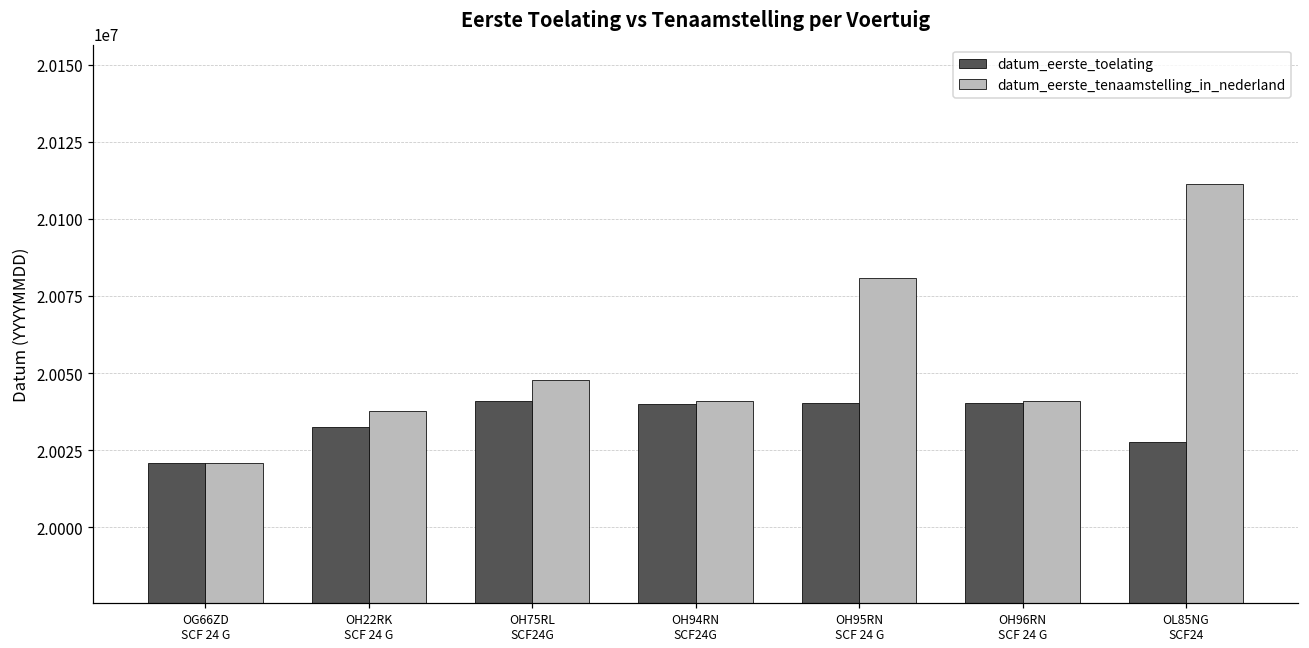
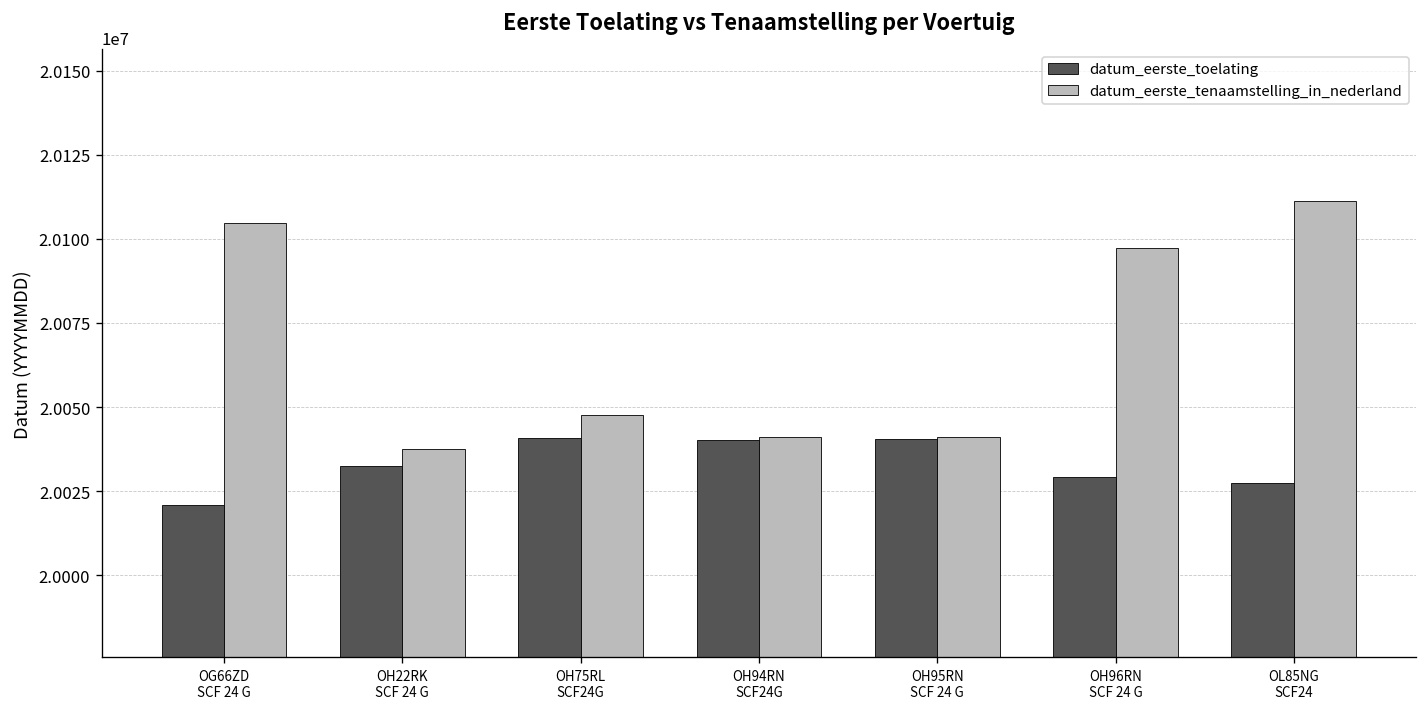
datum_eerste_tenaamstelling_in_nederland, OG66ZD SCF 24 G: 20021000 -> 20105000
datum_eerste_tenaamstelling_in_nederland, OH95RN SCF 24 G: 20081000 -> 20041000
datum_eerste_toelating, OH96RN SCF 24 G: 20040000 -> 20029000
datum_eerste_tenaamstelling_in_nederland, OH96RN SCF 24 G: 20041000 -> 20097000
